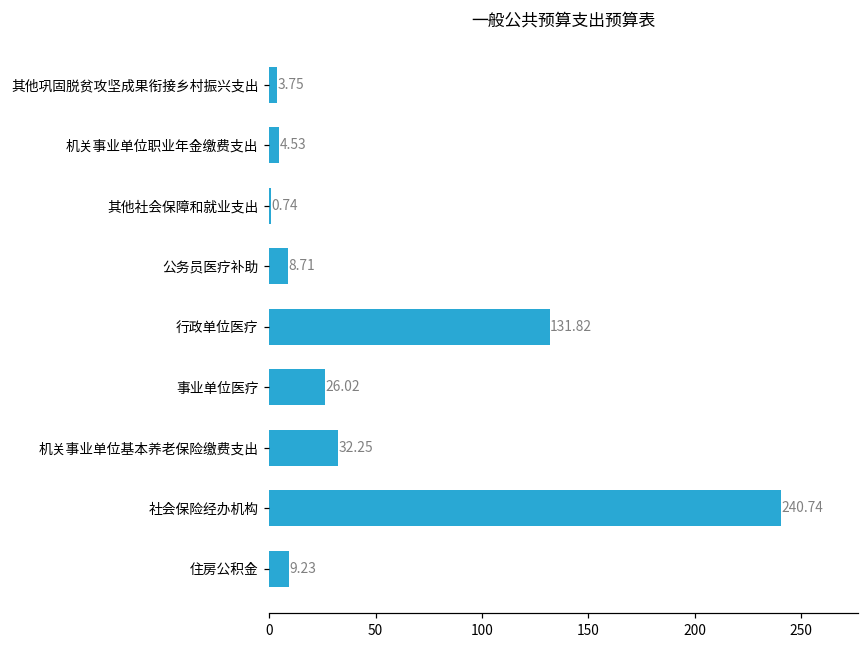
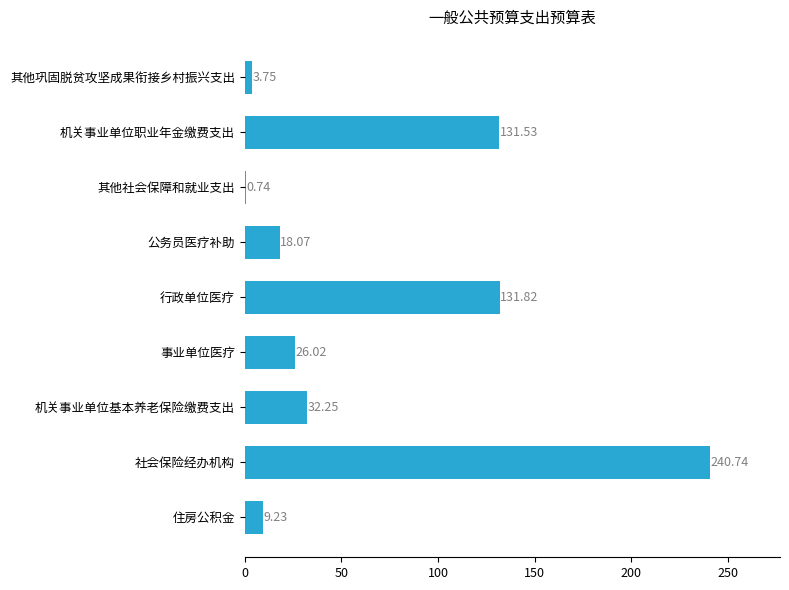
机关事业单位职业年金缴费支出: 4.53 -> 131.53
公务员医疗补助: 8.71 -> 18.07
